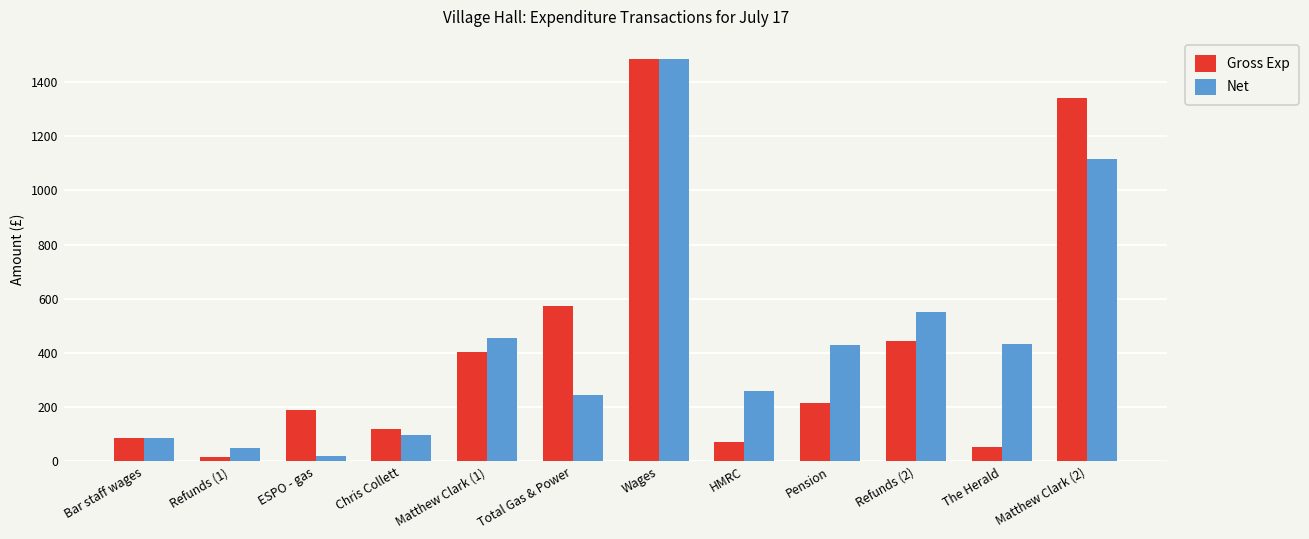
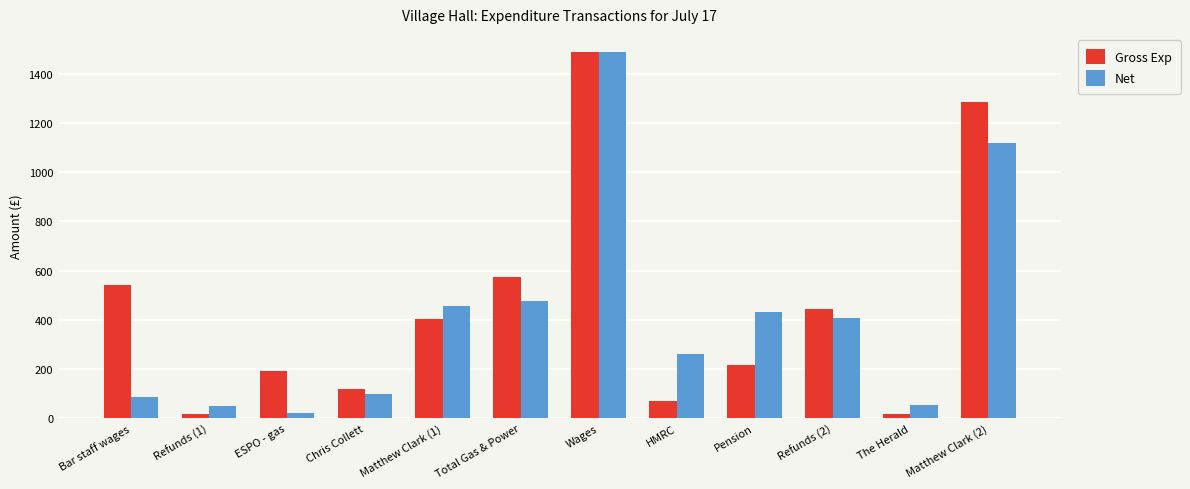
Gross Exp, Bar staff wages: 90 -> 540
Net, Total Gas & Power: 240 -> 480
Net, Refunds (2): 550 -> 410
Gross Exp, The Herald: 50 -> 20
Net, The Herald: 430 -> 50
Gross Exp, Matthew Clark (2): 1340 -> 1290
